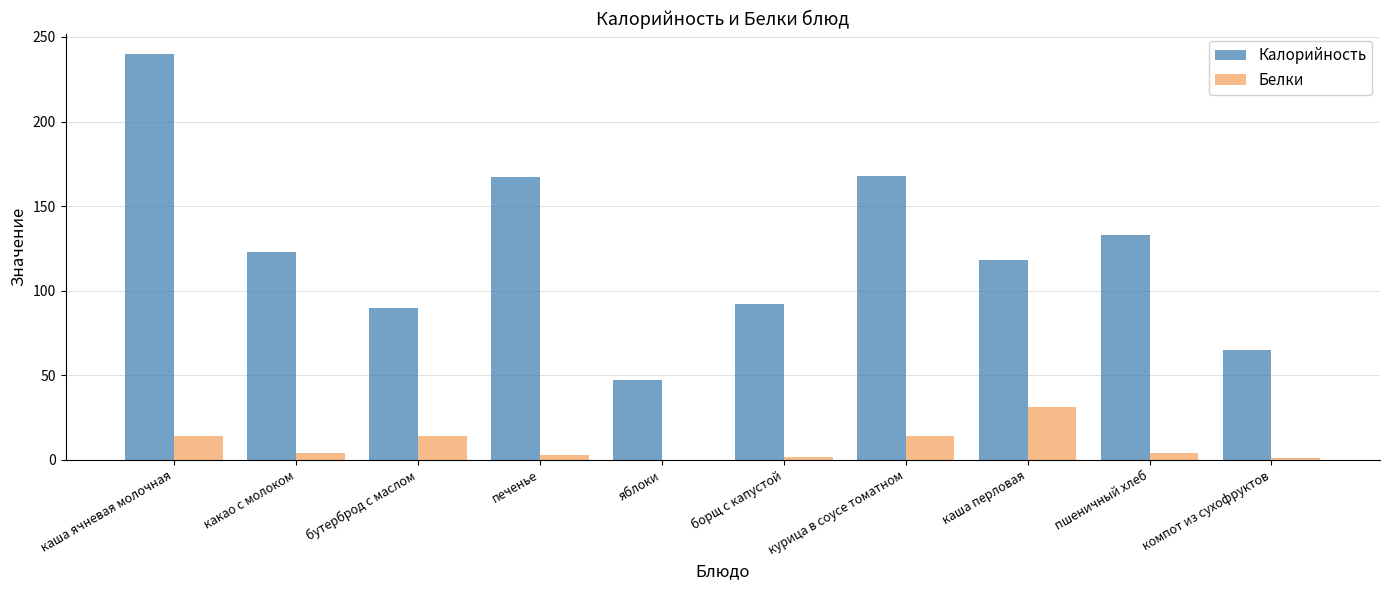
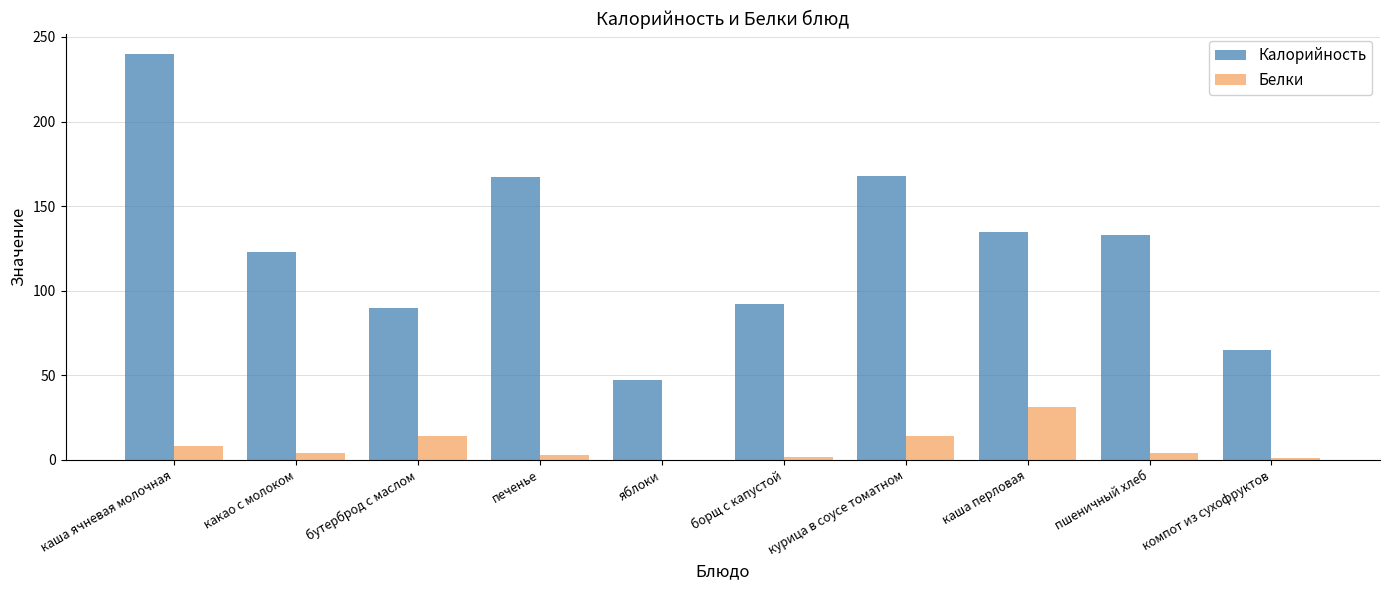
Белки, каша ячневая молочная: 14 -> 8
Калорийность, каша перловая: 118 -> 135
